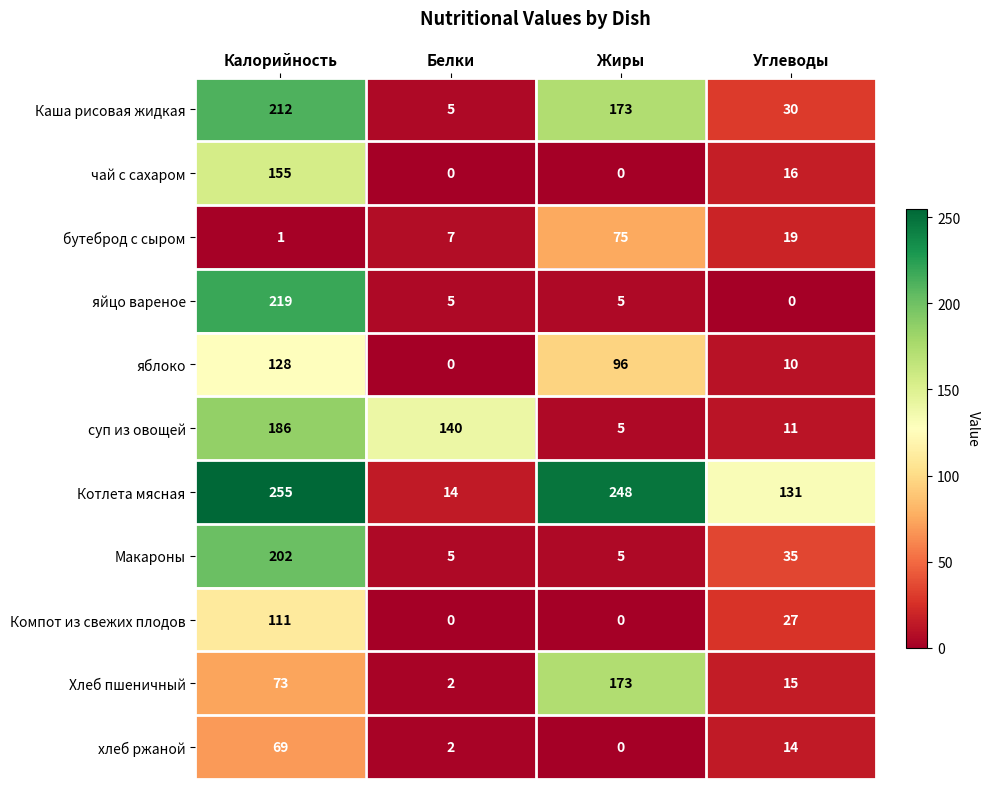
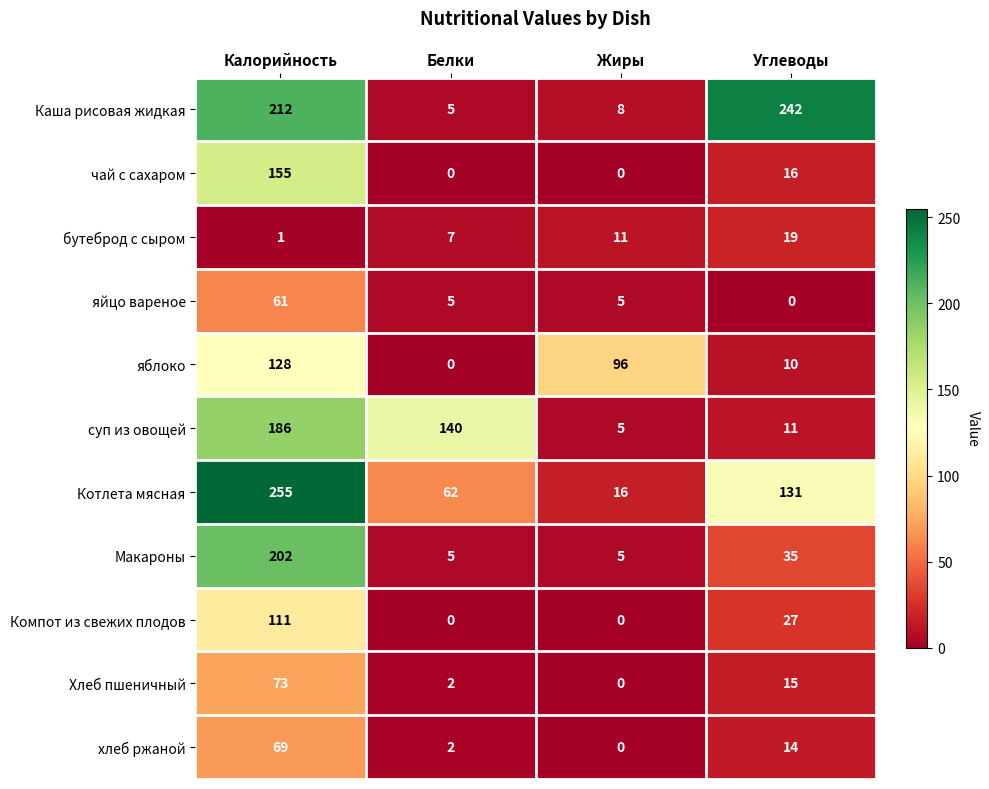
Каша рисовая жидкая, Жиры: 173 -> 8
Каша рисовая жидкая, Углеводы: 30 -> 242
бутеброд с сыром, Жиры: 75 -> 11
яйцо вареное, Калорийность: 219 -> 61
Котлета мясная, Белки: 14 -> 62
Котлета мясная, Жиры: 248 -> 16
Хлеб пшеничный, Жиры: 173 -> 0
